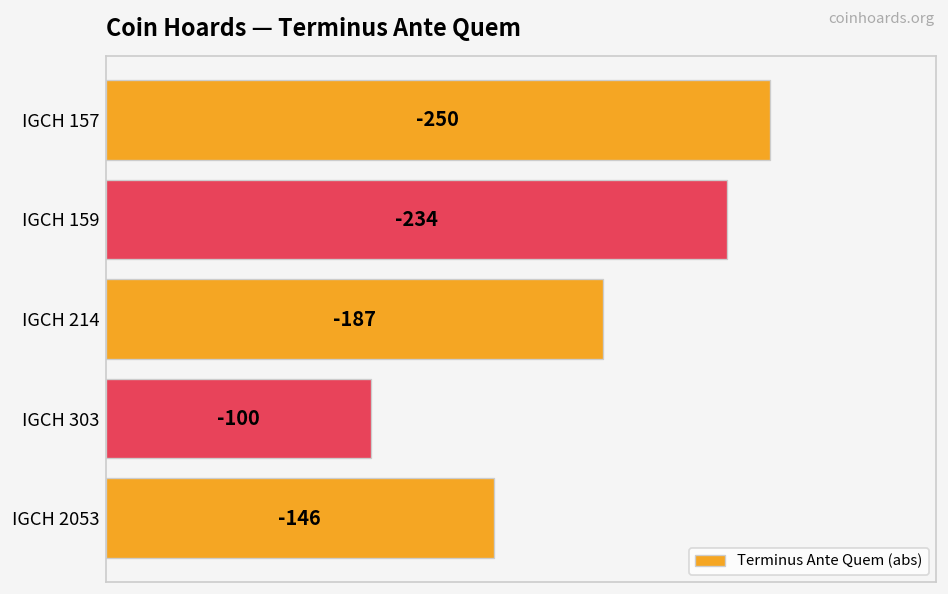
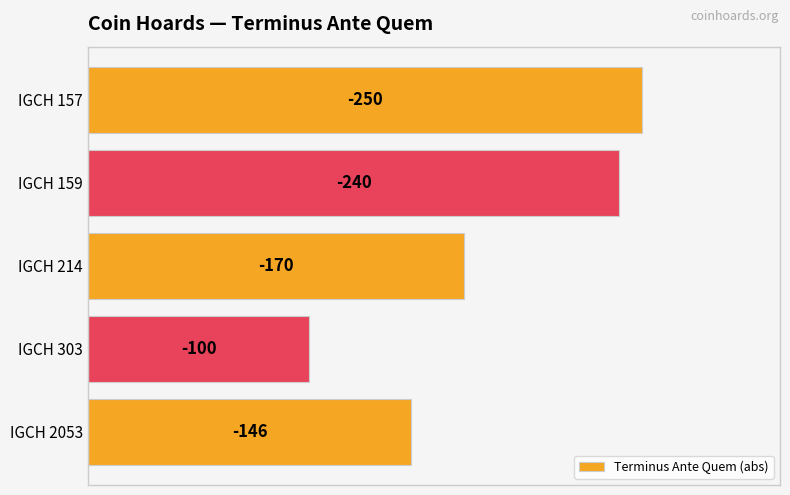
IGCH 159: -234 -> -240
IGCH 214: -187 -> -170
